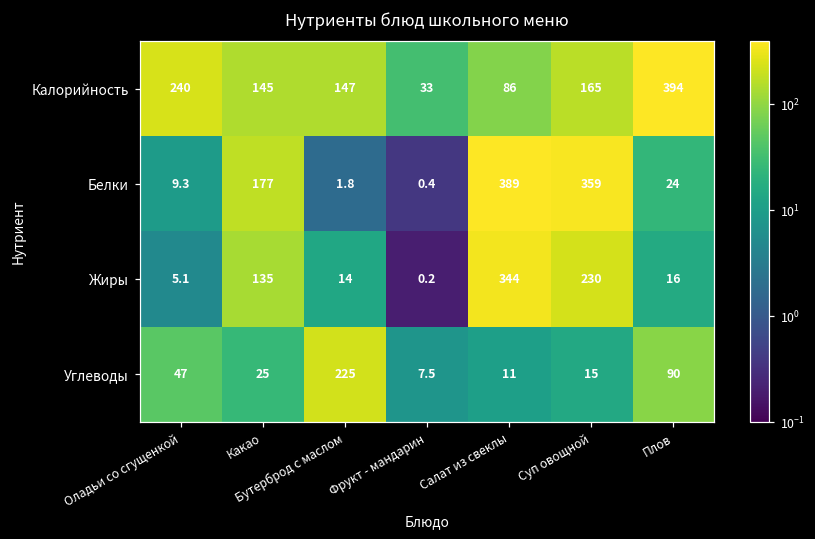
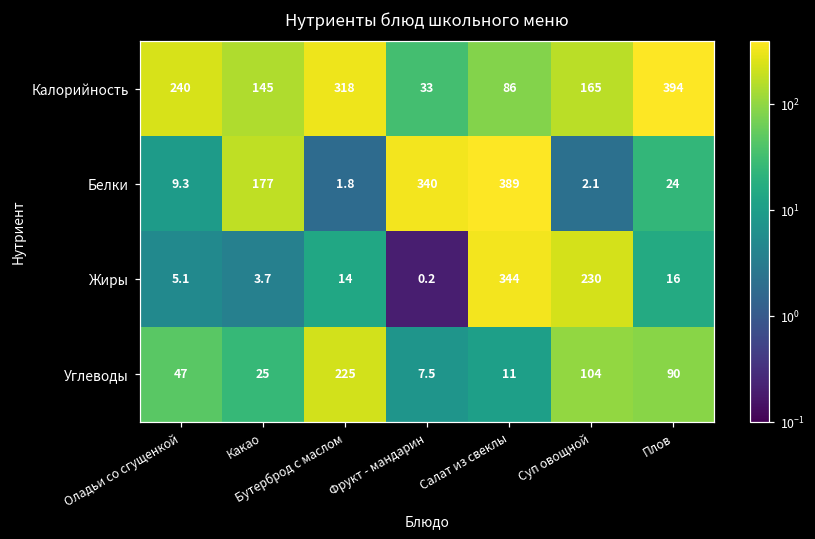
Калорийность, Бутерброд с маслом: 147 -> 318
Белки, Фрукт - мандарин: 0.4 -> 340
Белки, Суп овощной: 359 -> 2.1
Жиры, Какао: 135 -> 3.7
Углеводы, Суп овощной: 15 -> 104
